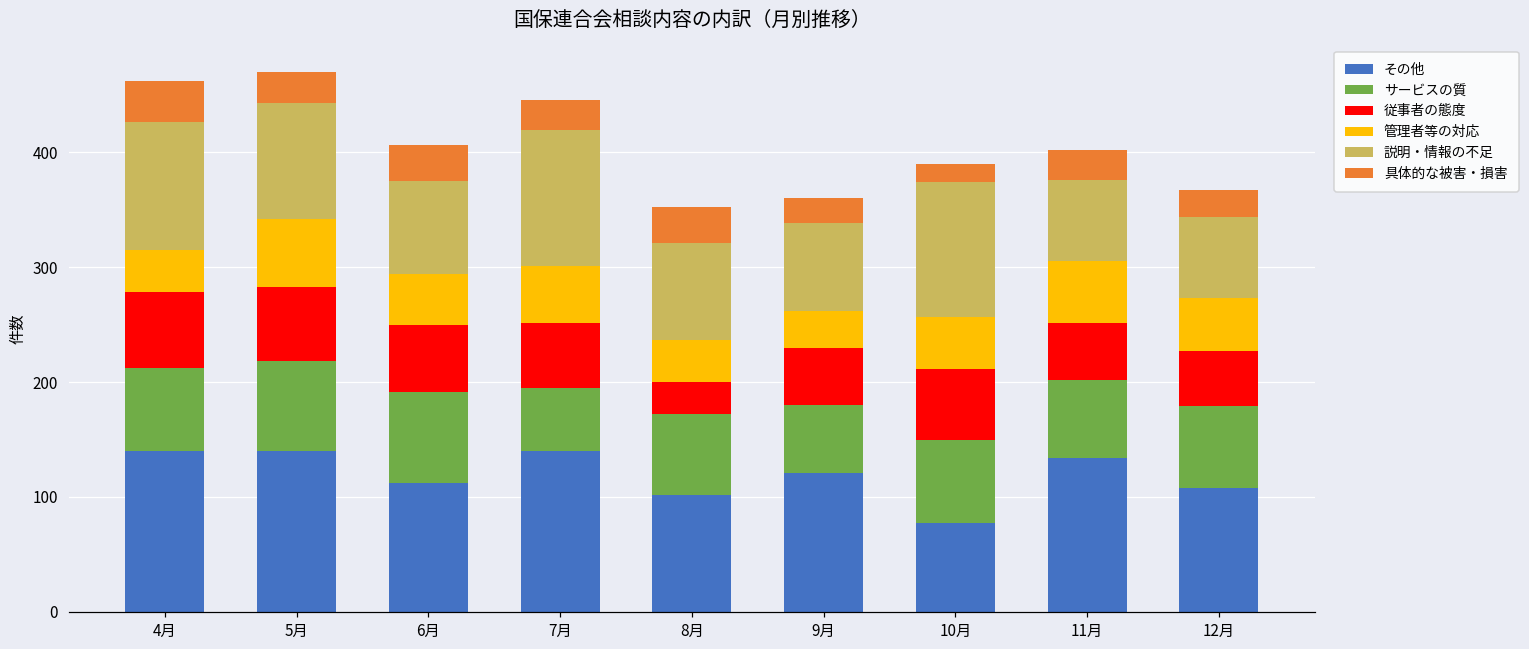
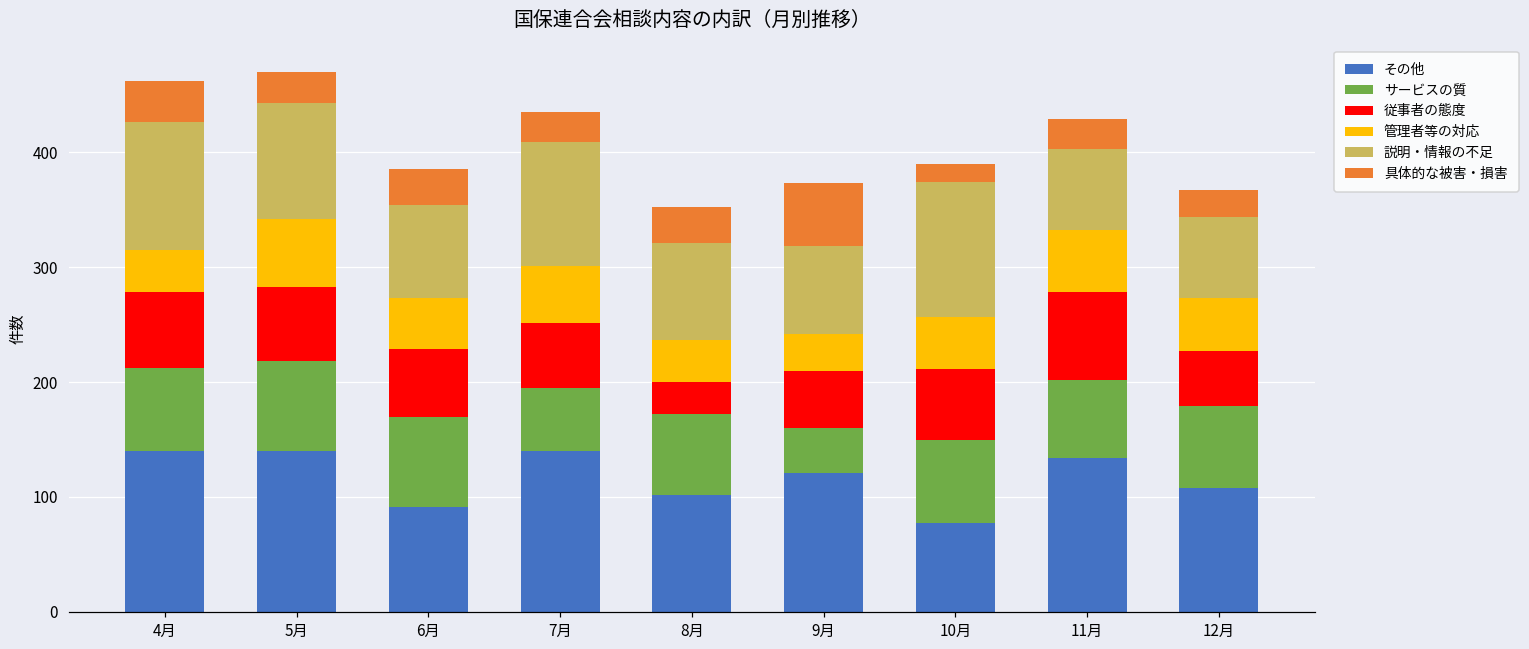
その他, 6月: 112 -> 91
説明・情報の不足, 7月: 118 -> 108
サービスの質, 9月: 59 -> 39
具体的な被害・損害, 9月: 22 -> 55
従事者の態度, 11月: 49 -> 76
